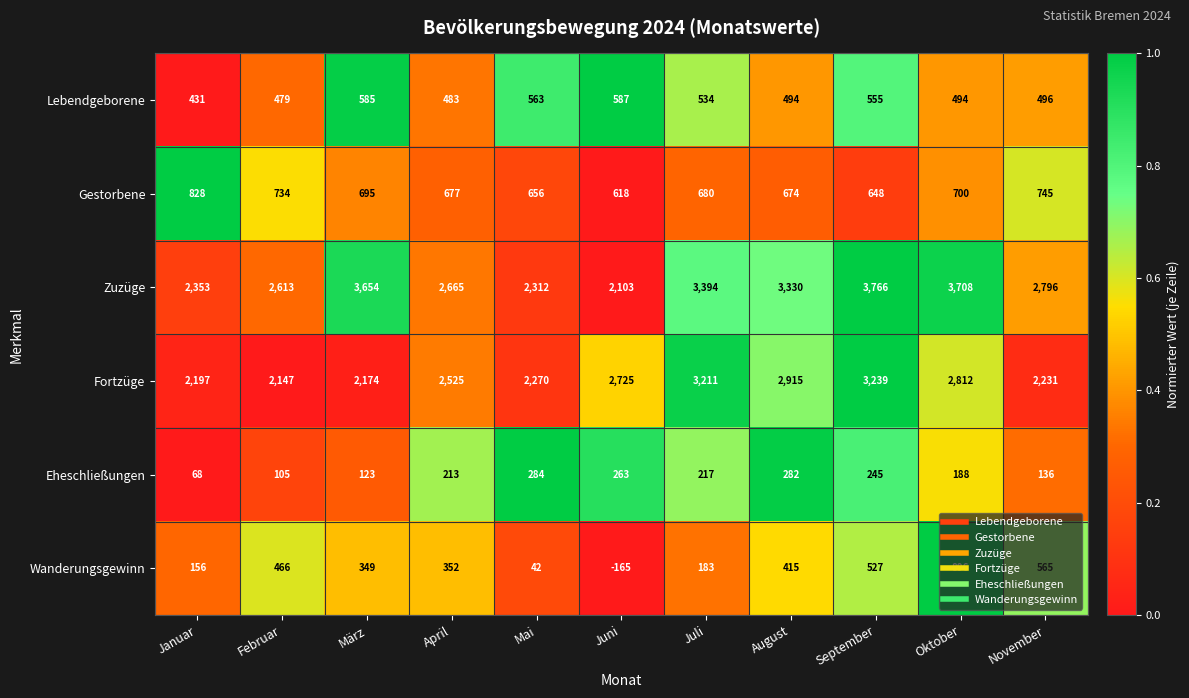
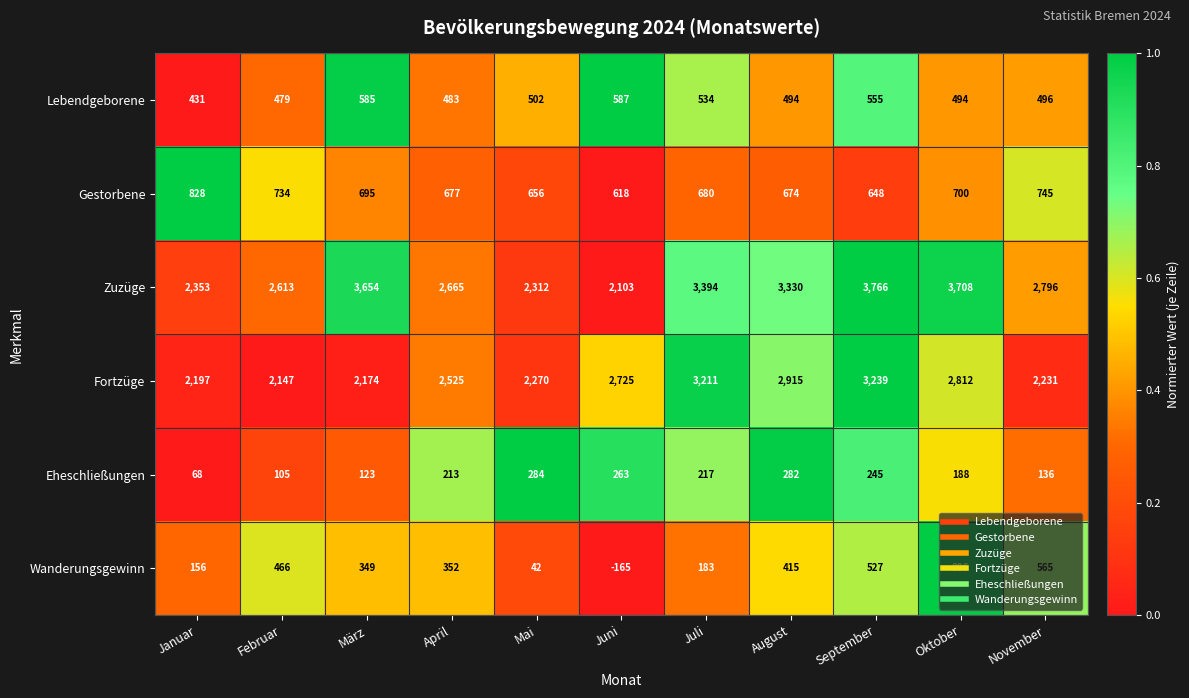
Lebendgeborene, Mai: 563 -> 502
